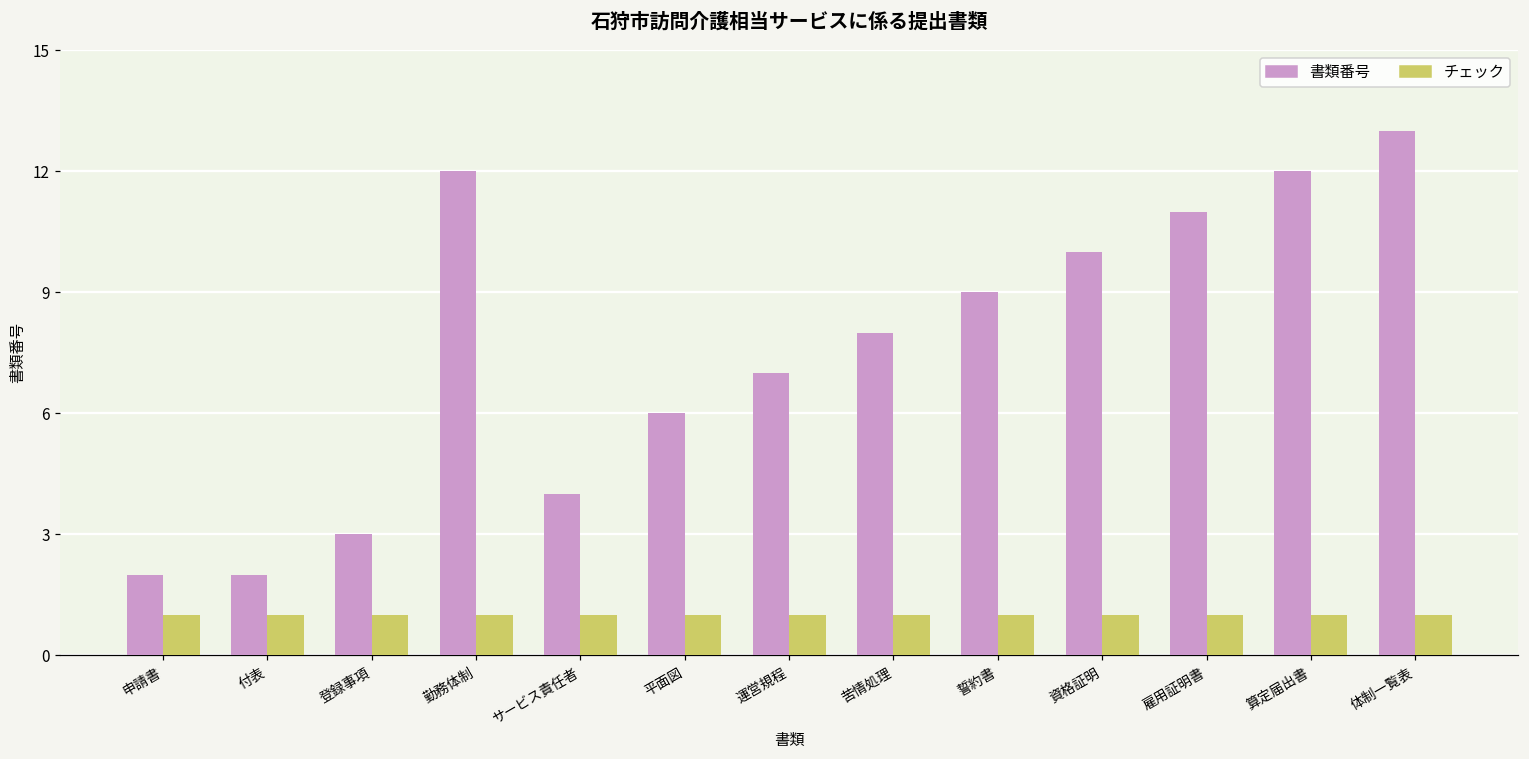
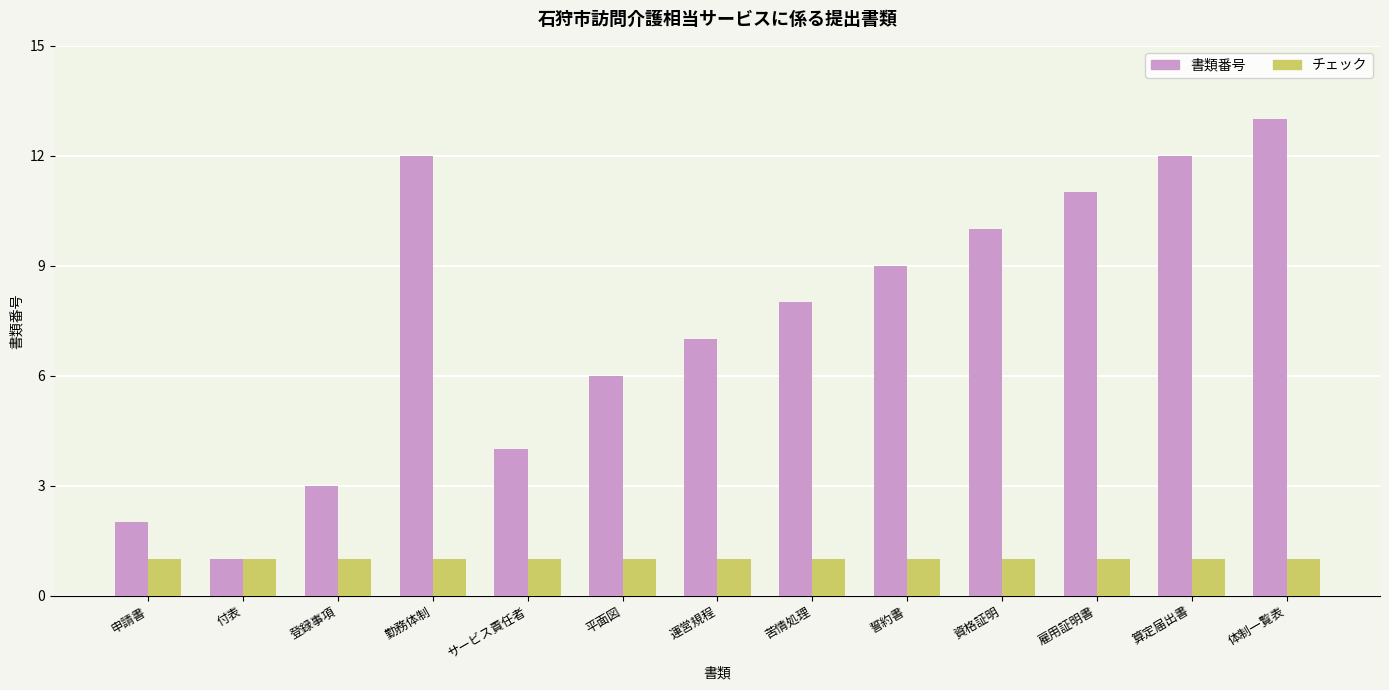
書類番号, 付表: 2 -> 1
